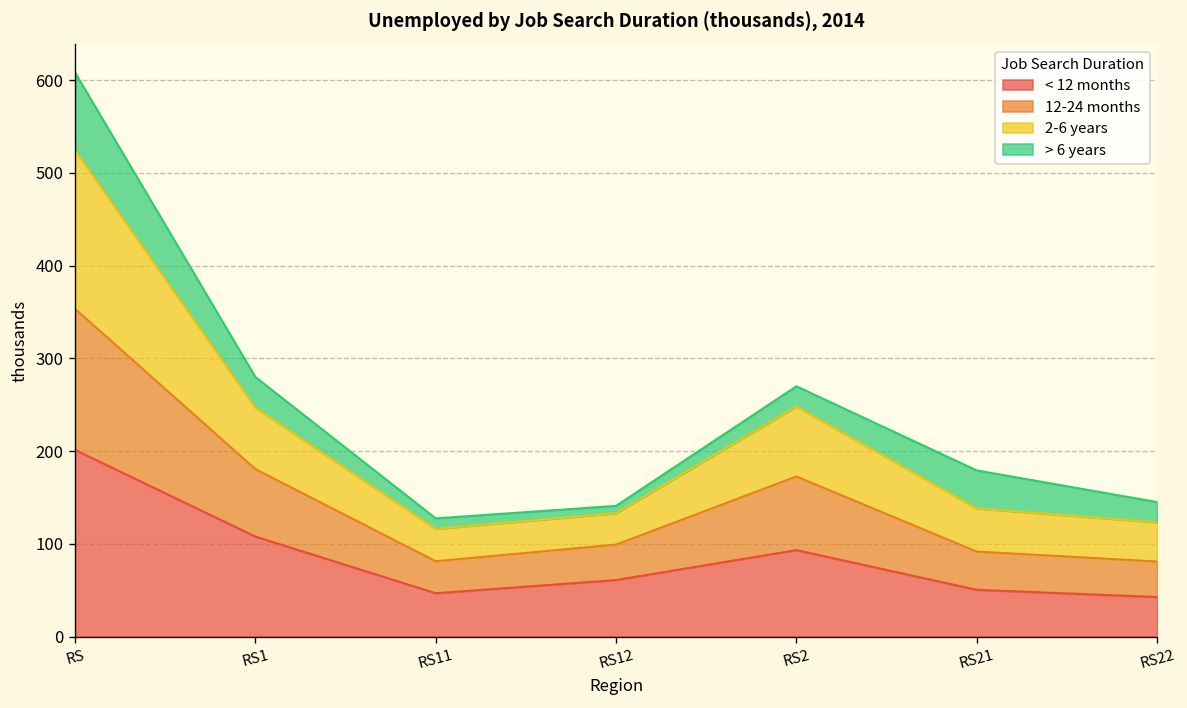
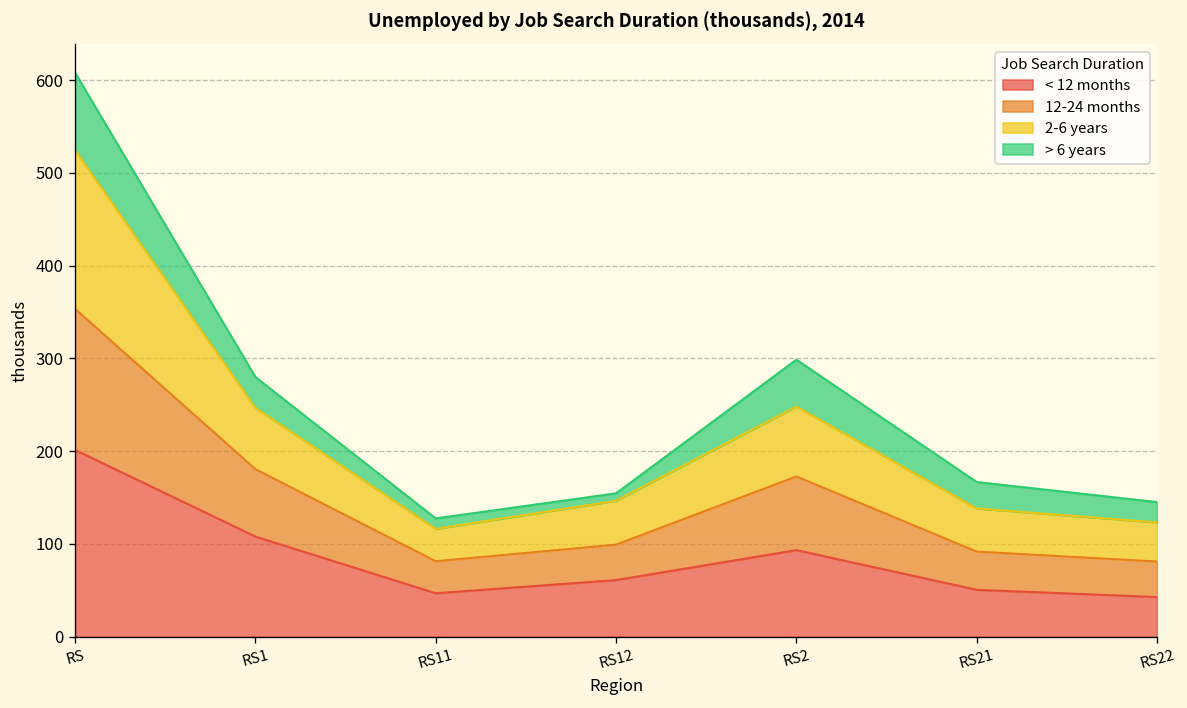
2-6 years, RS12: 30 -> 50
> 6 years, RS2: 20 -> 50
> 6 years, RS21: 40 -> 30
